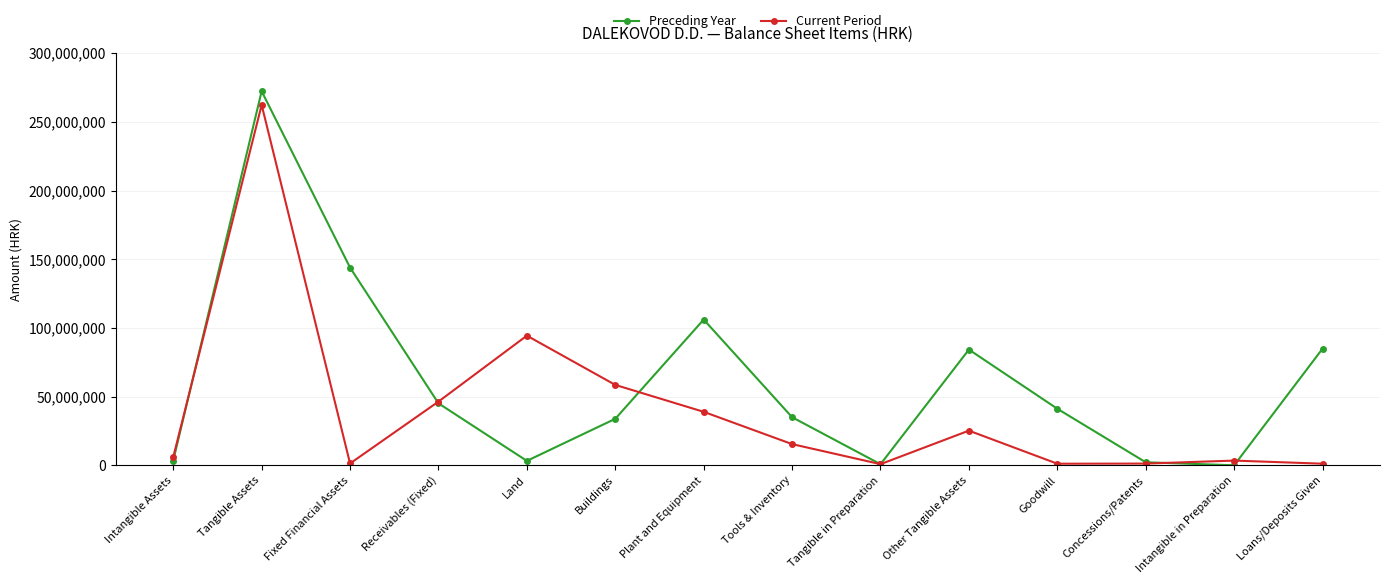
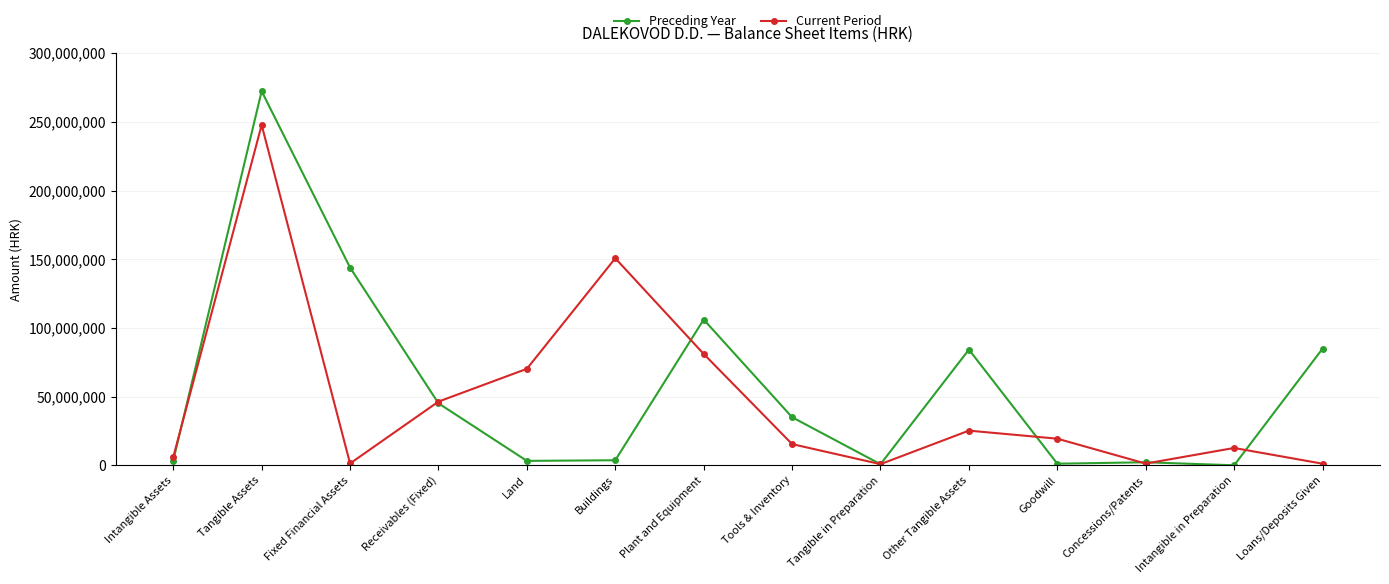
Current Period, Tangible Assets: 262,000,000 -> 248,000,000
Current Period, Land: 94,000,000 -> 70,000,000
Preceding Year, Buildings: 34,000,000 -> 4,000,000
Current Period, Buildings: 59,000,000 -> 151,000,000
Current Period, Plant and Equipment: 39,000,000 -> 81,000,000
Preceding Year, Goodwill: 41,000,000 -> 1,000,000
Current Period, Goodwill: 1,000,000 -> 19,000,000
Current Period, Intangible in Preparation: 3,000,000 -> 13,000,000
